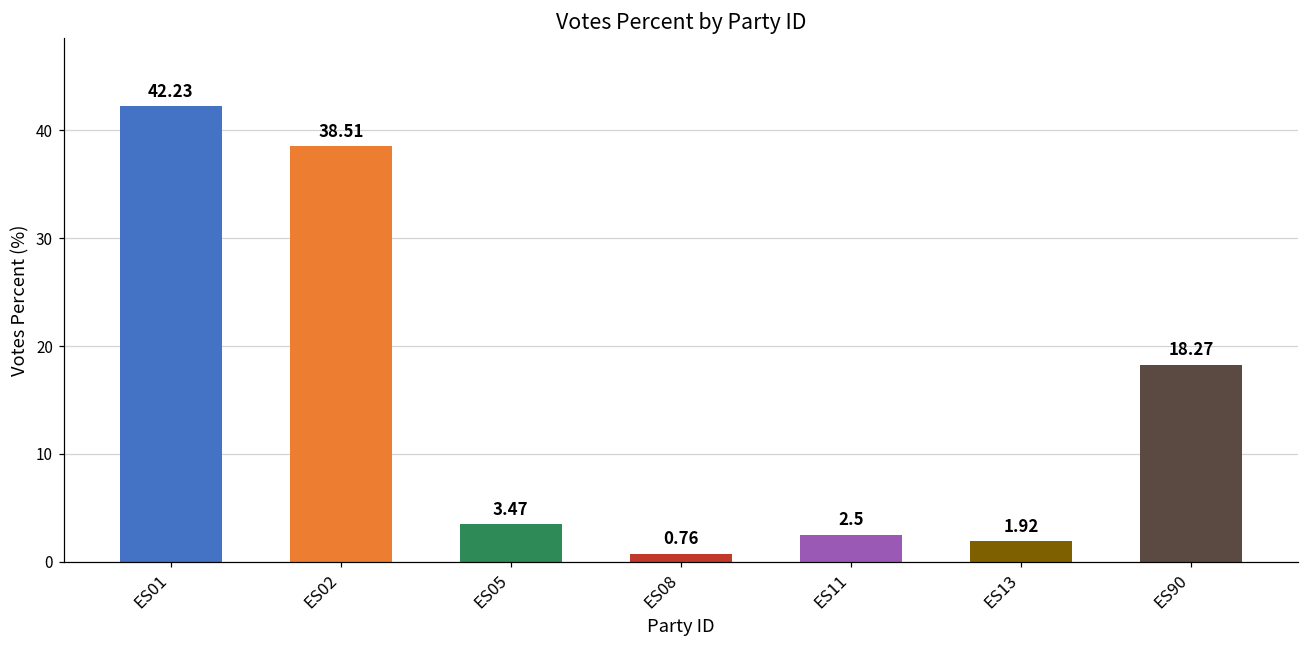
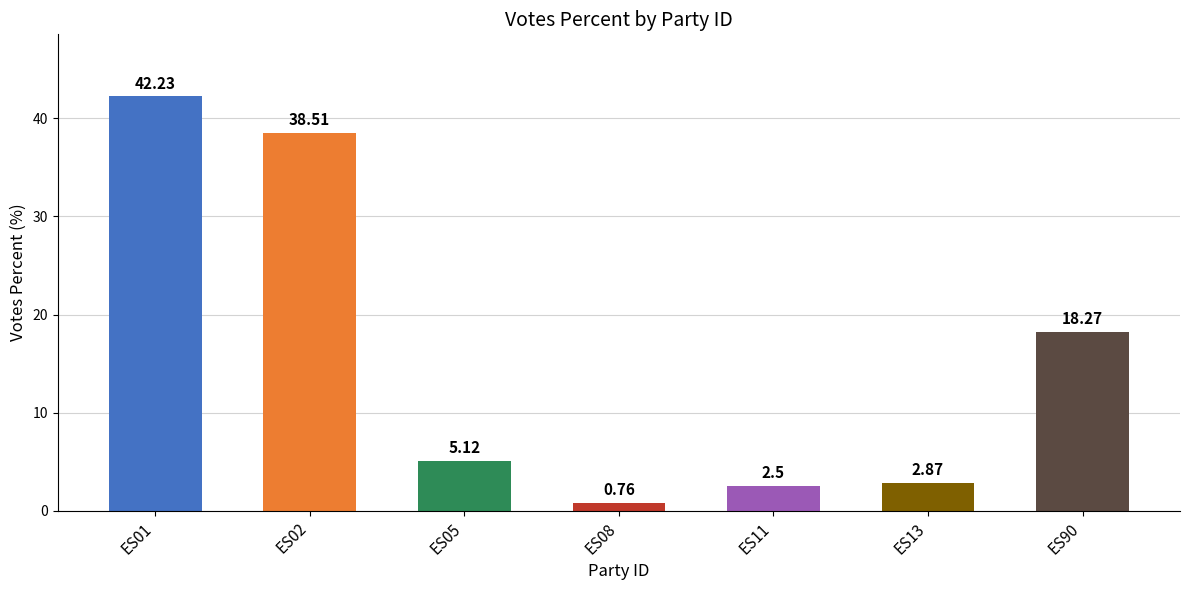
ES05: 3.47 -> 5.12
ES13: 1.92 -> 2.87
